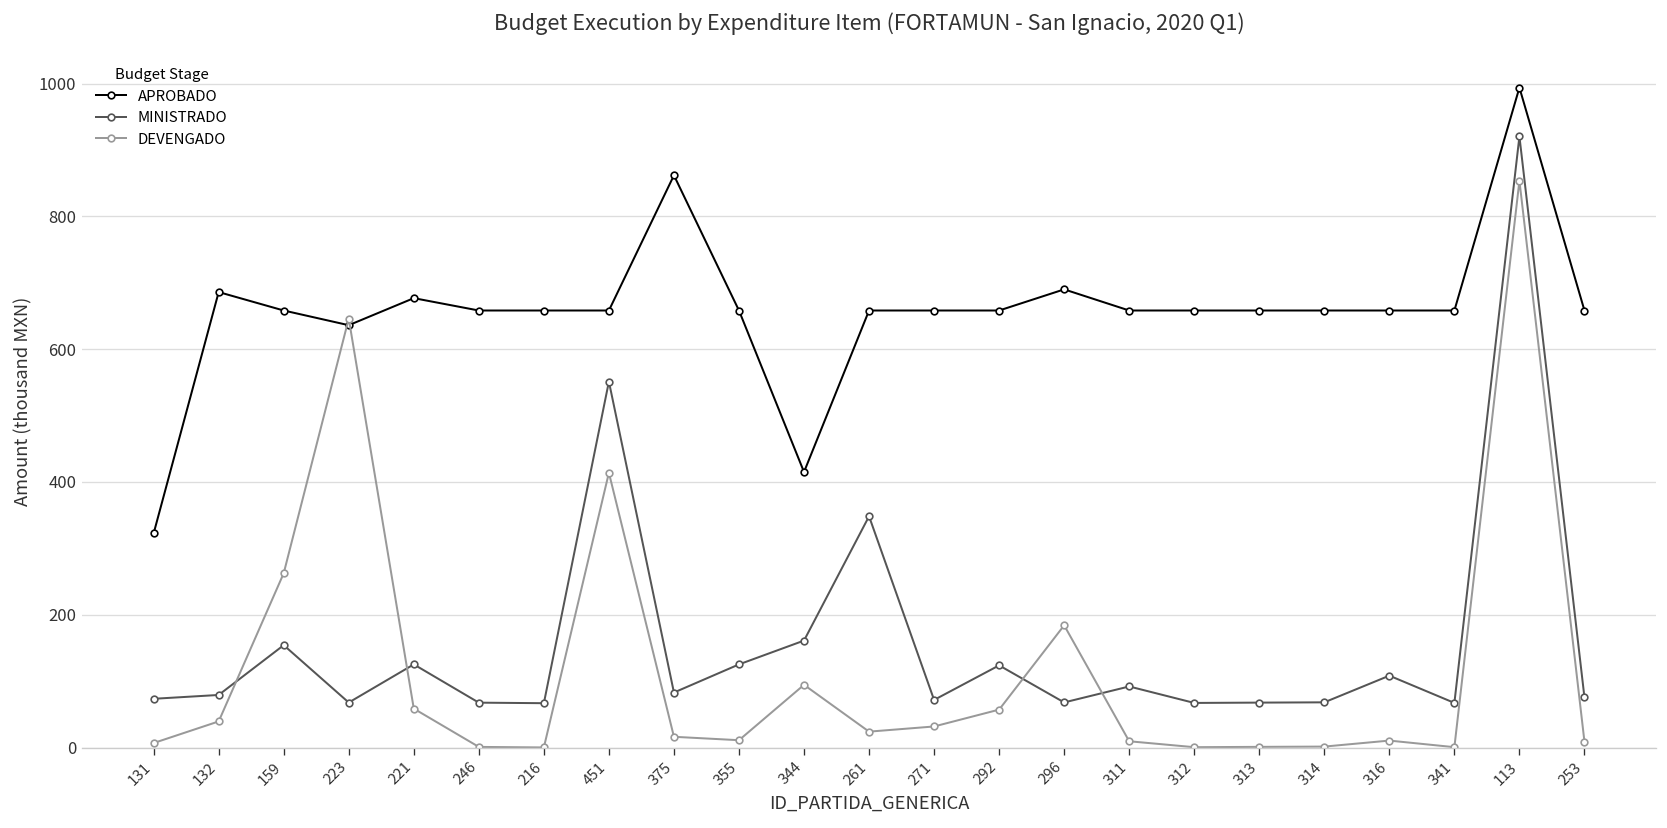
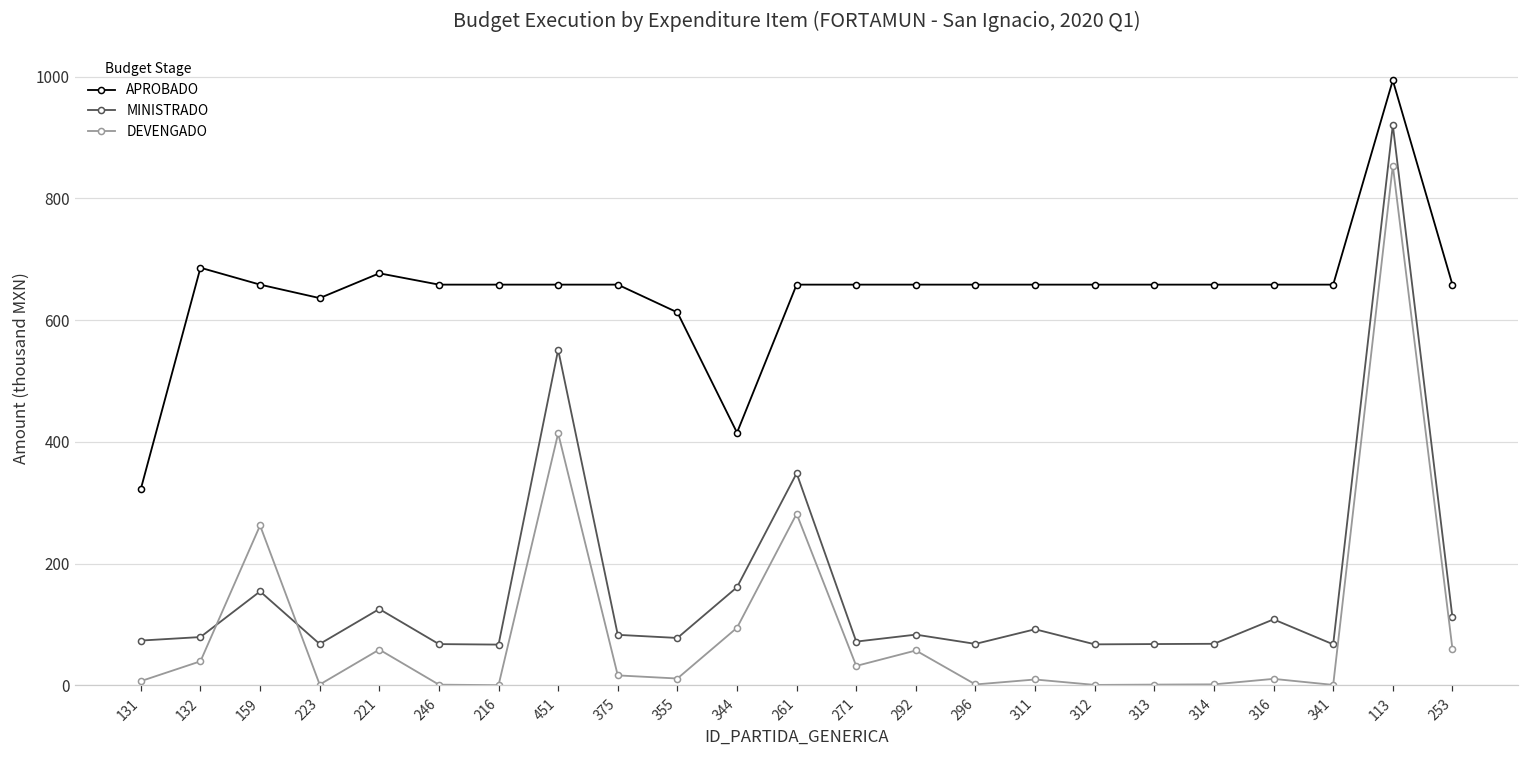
DEVENGADO, 223: 650 -> 0
APROBADO, 375: 860 -> 660
APROBADO, 355: 660 -> 610
MINISTRADO, 355: 130 -> 80
DEVENGADO, 261: 20 -> 280
MINISTRADO, 292: 120 -> 80
APROBADO, 296: 690 -> 660
DEVENGADO, 296: 180 -> 0
MINISTRADO, 253: 80 -> 110
DEVENGADO, 253: 10 -> 60
